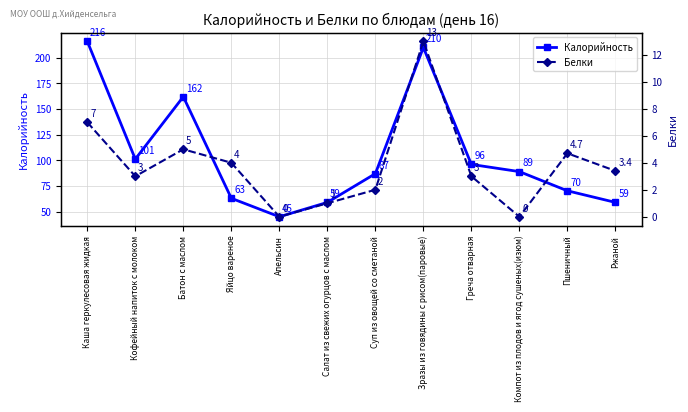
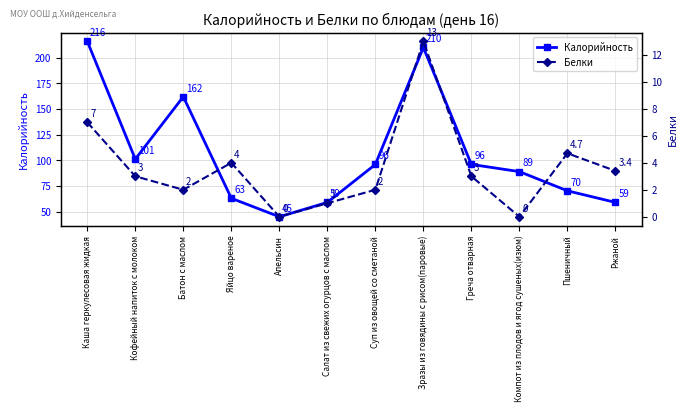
Калорийность, Суп из овощей со сметаной: 87 -> 96
Белки, Батон с маслом: 5 -> 2
